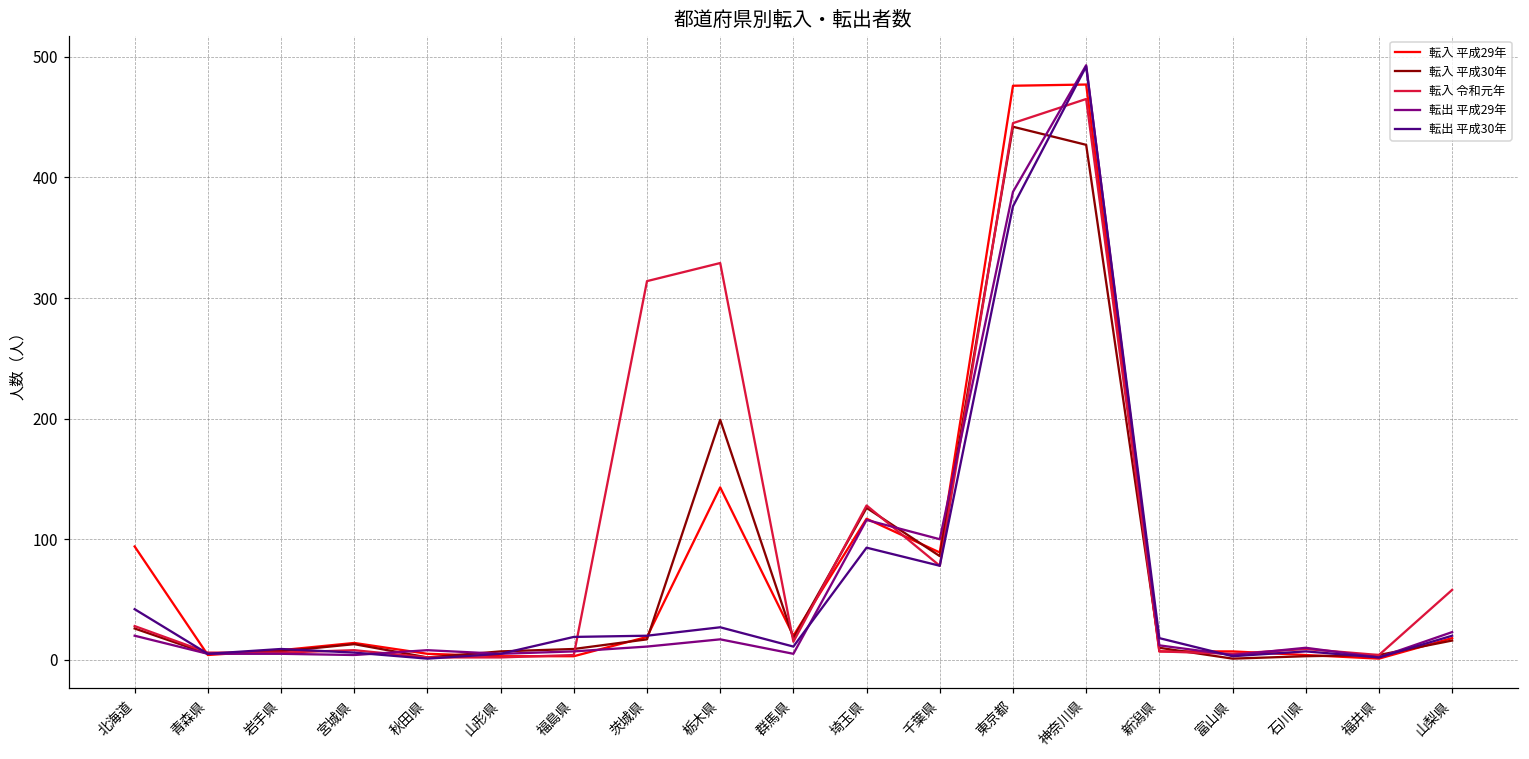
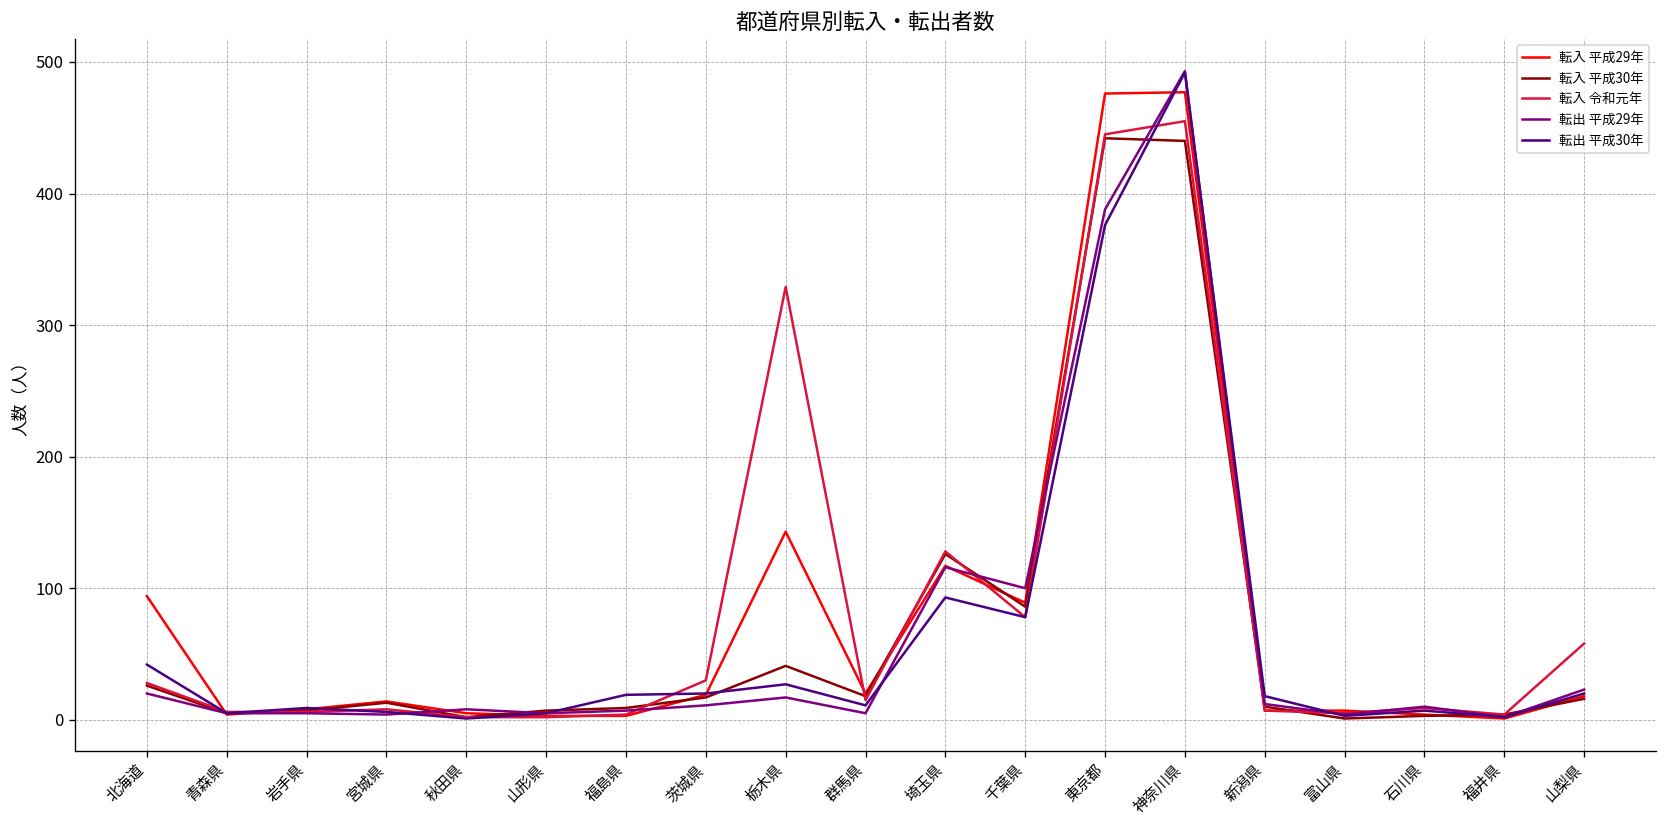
転入 令和元年, 茨城県: 314 -> 30
転入 平成30年, 栃木県: 199 -> 41
転入 平成30年, 神奈川県: 427 -> 440
転入 令和元年, 神奈川県: 465 -> 455
